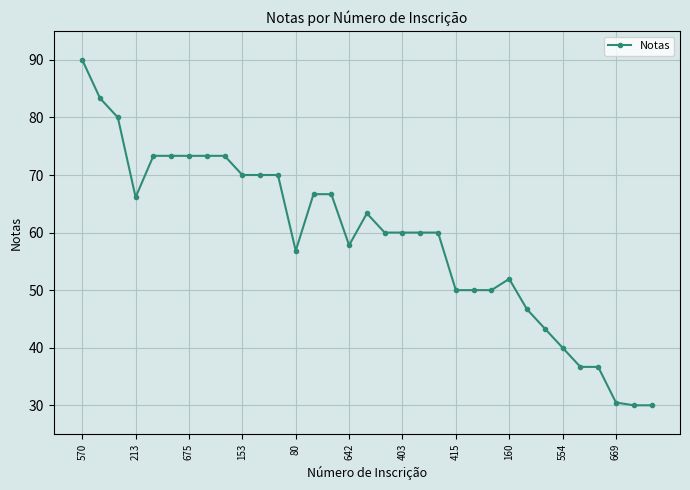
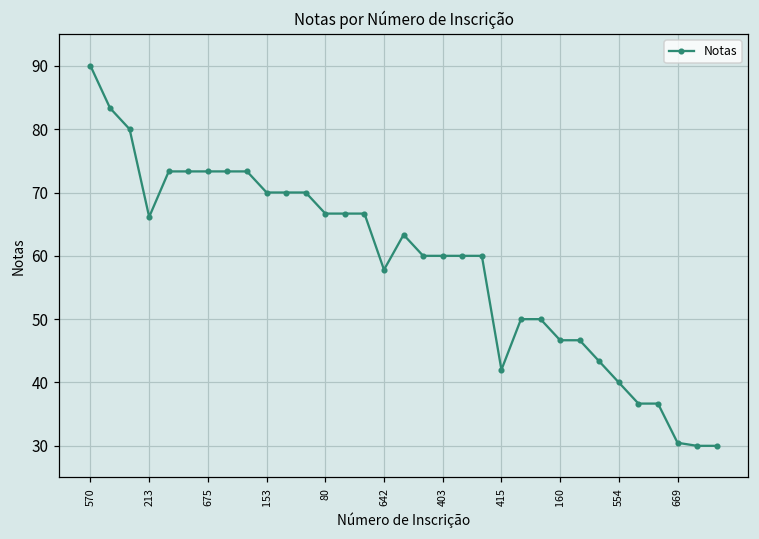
80: 57 -> 67
415: 50 -> 42
160: 52 -> 47
